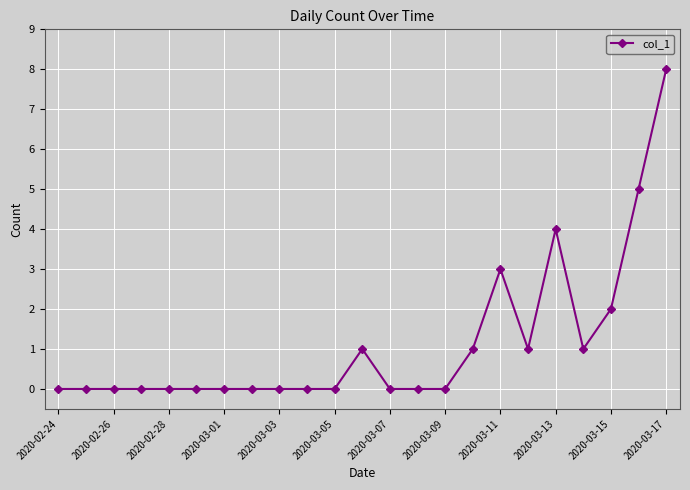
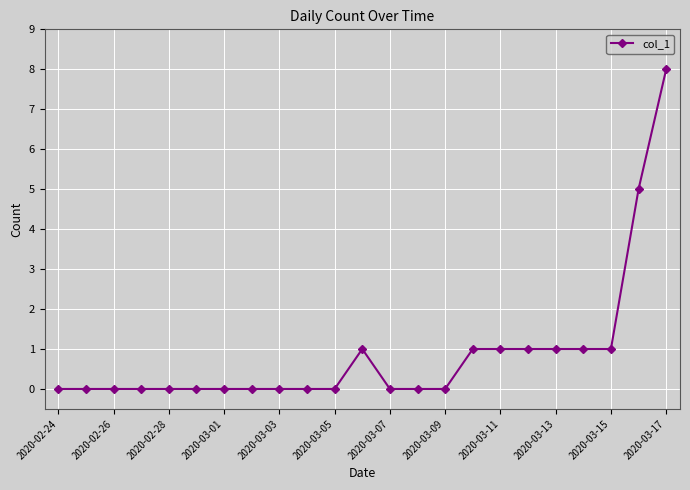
2020-03-11: 3 -> 1
2020-03-13: 4 -> 1
2020-03-15: 2 -> 1
